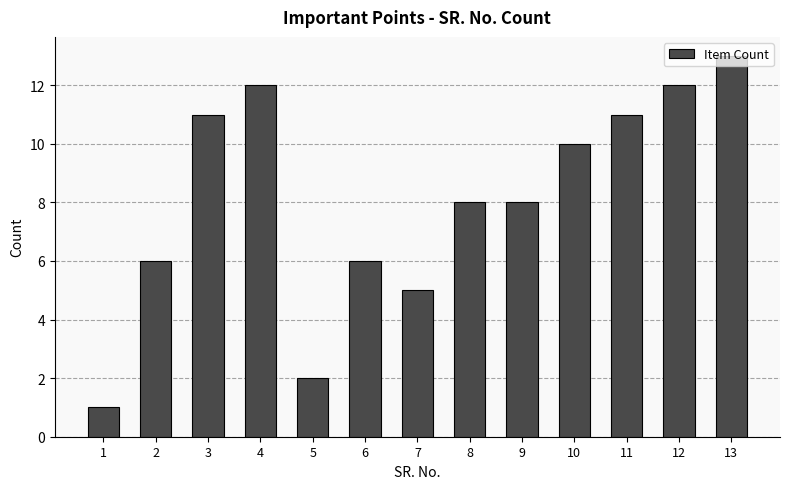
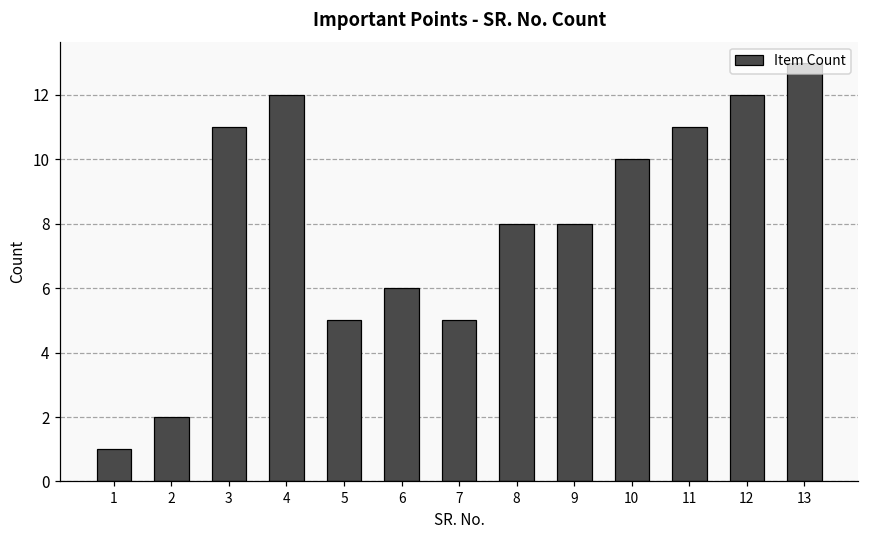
2: 6 -> 2
5: 2 -> 5
